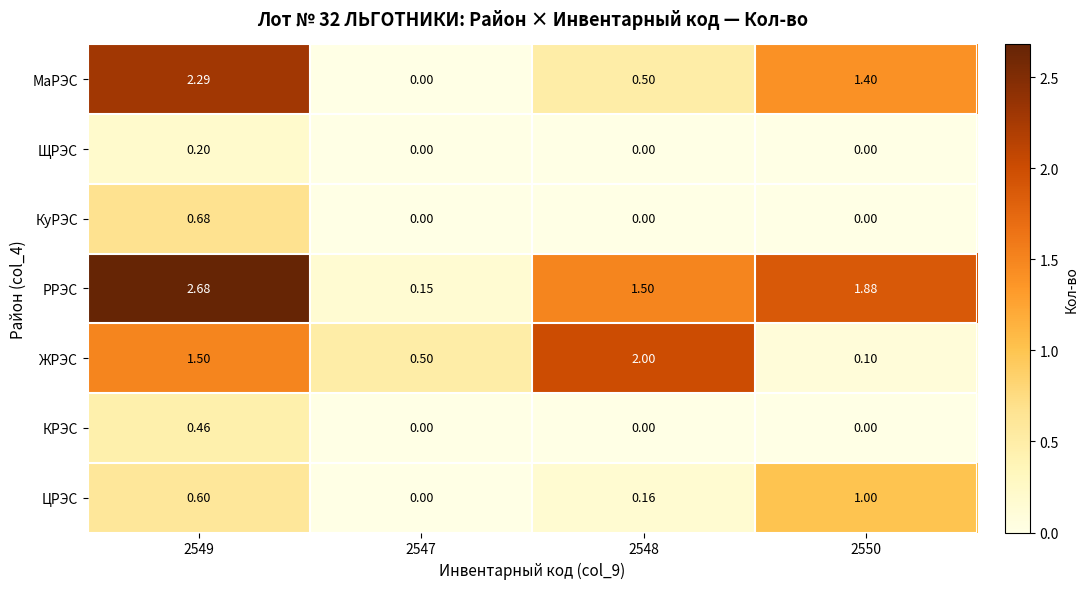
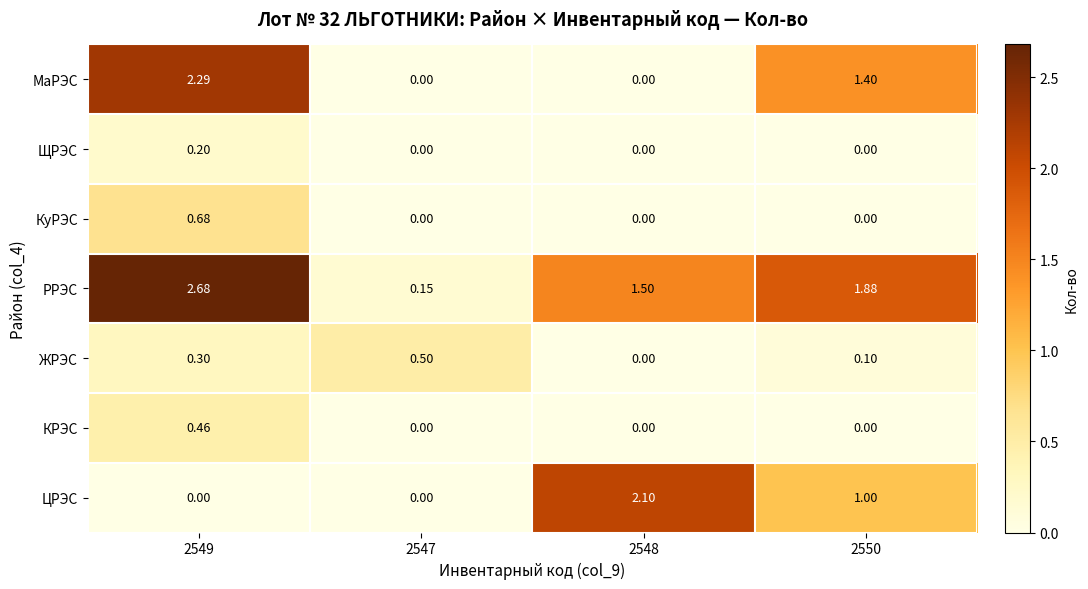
МаРЭС, 2548: 0.50 -> 0.00
ЖРЭС, 2549: 1.50 -> 0.30
ЖРЭС, 2548: 2.00 -> 0.00
ЦРЭС, 2549: 0.60 -> 0.00
ЦРЭС, 2548: 0.16 -> 2.10
